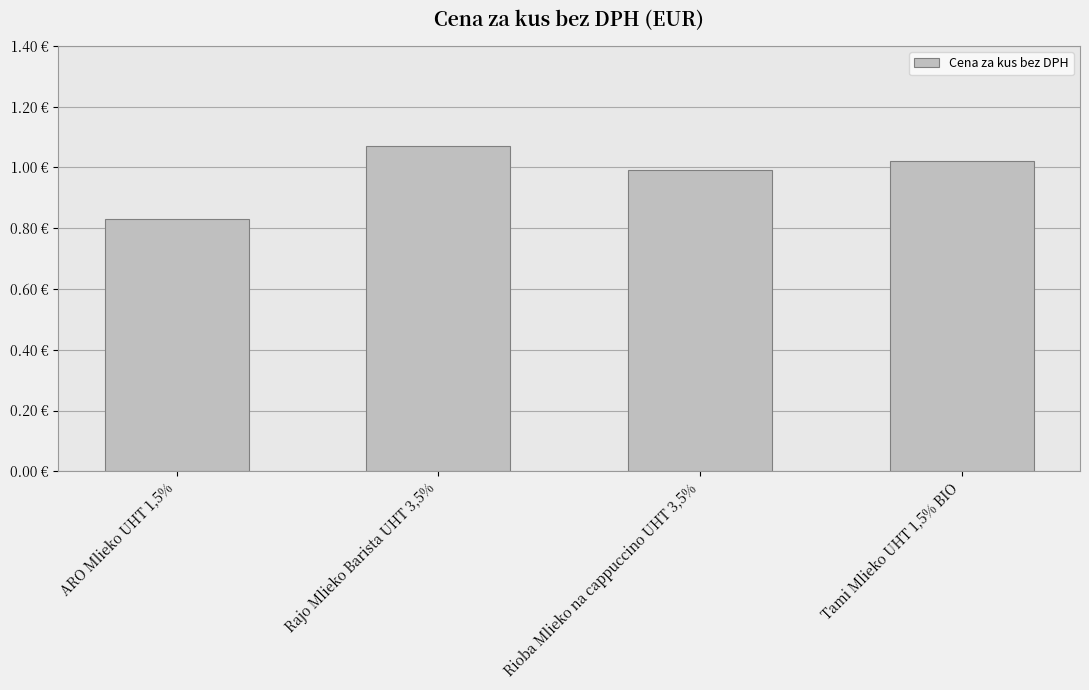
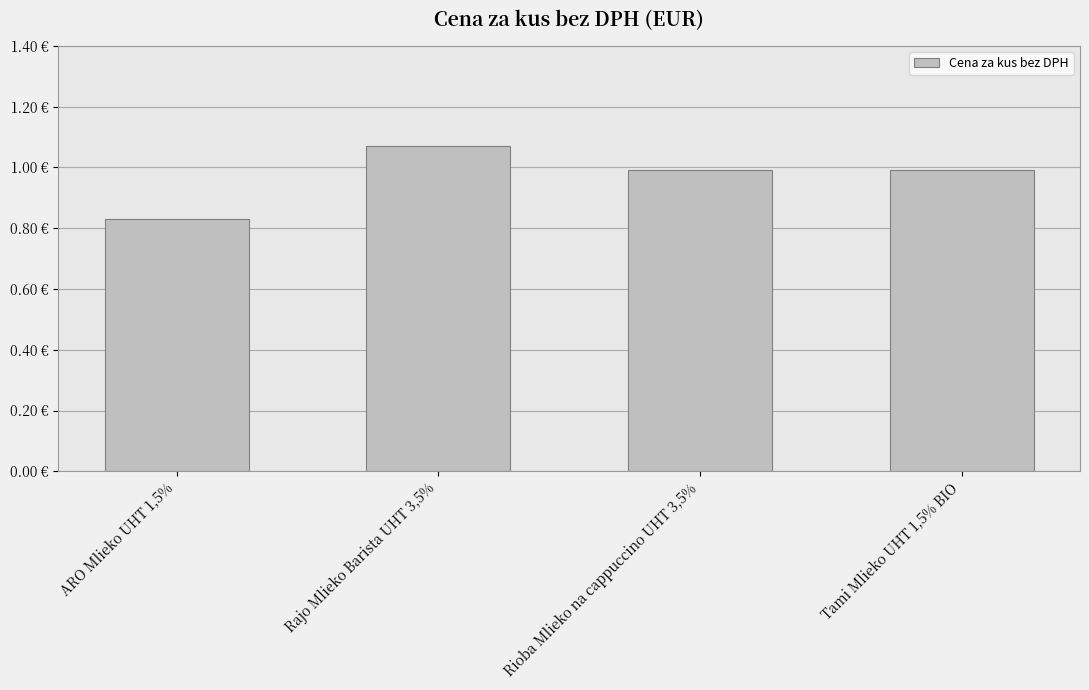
Tami Mlieko UHT 1,5% BIO: 1.02 € -> 0.99 €
